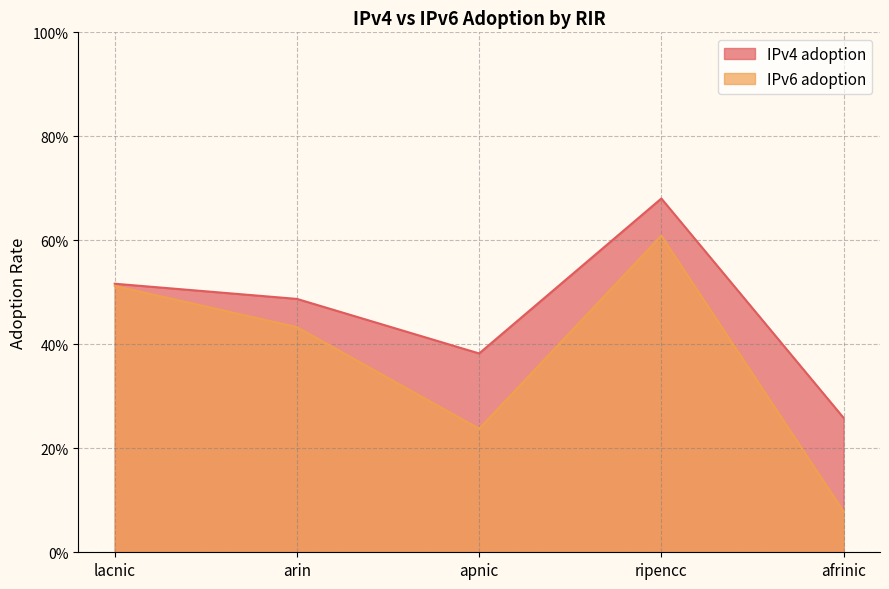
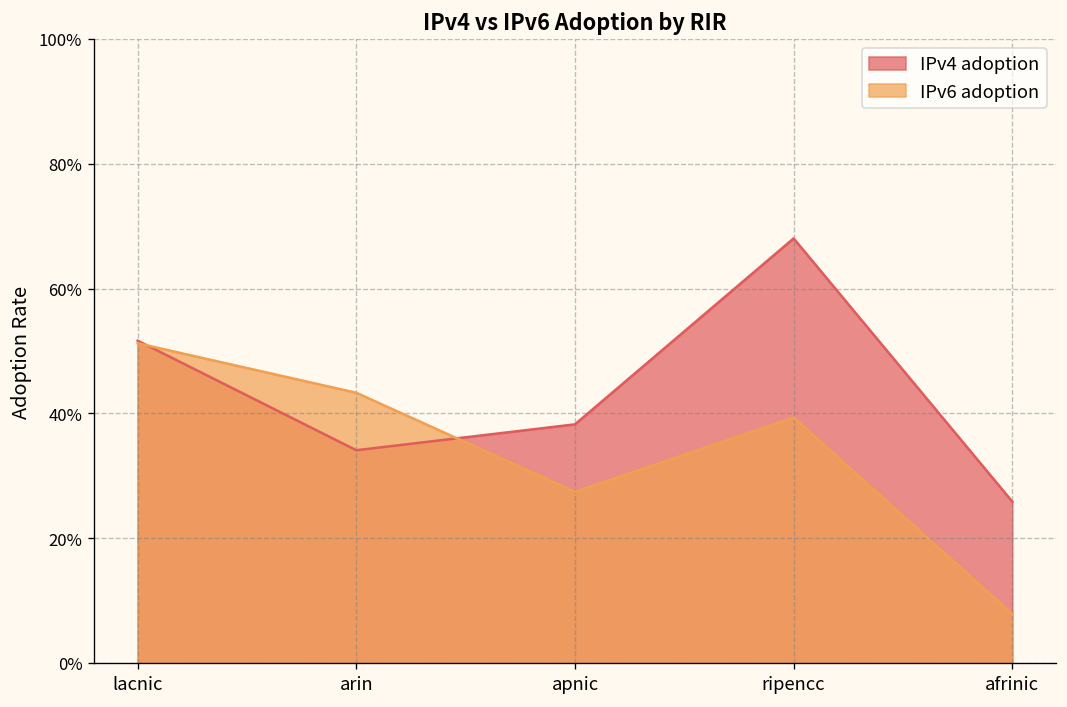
IPv4 adoption, arin: 49% -> 34%
IPv6 adoption, apnic: 24% -> 27%
IPv6 adoption, ripencc: 61% -> 39%
